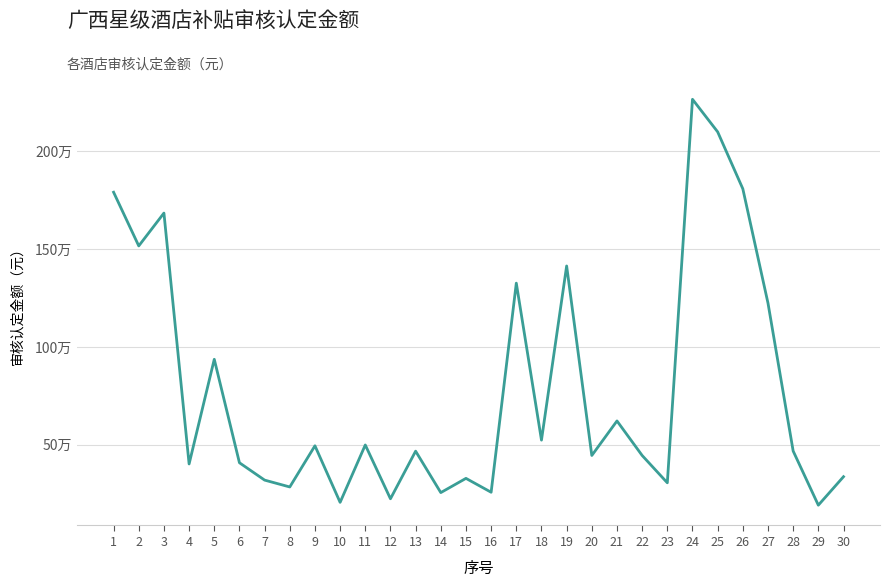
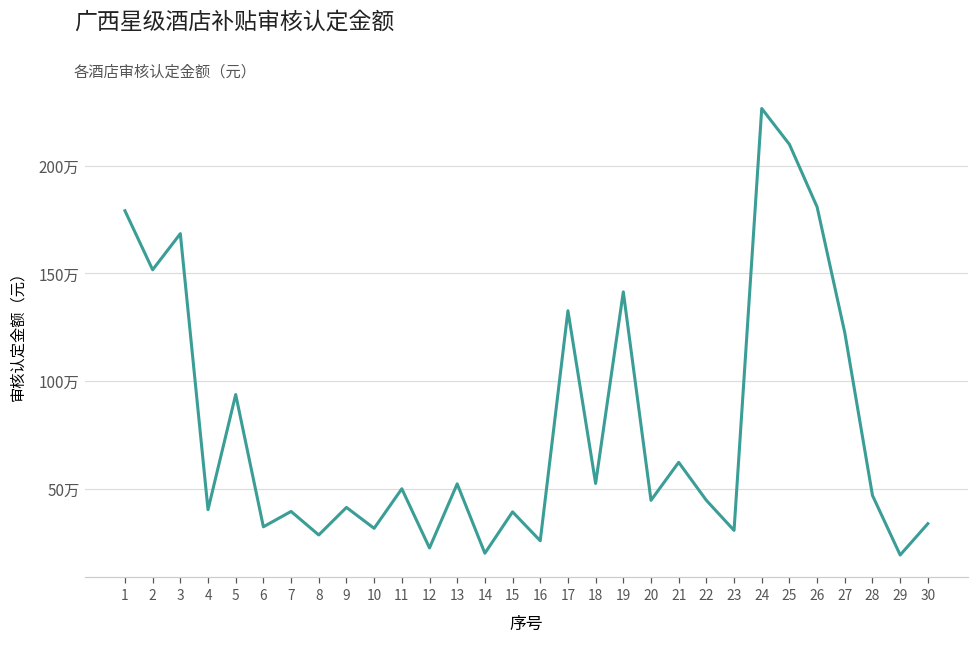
6: 41万 -> 32万
7: 32万 -> 39万
9: 50万 -> 41万
10: 21万 -> 32万
13: 47万 -> 52万
14: 26万 -> 20万
15: 33万 -> 39万
